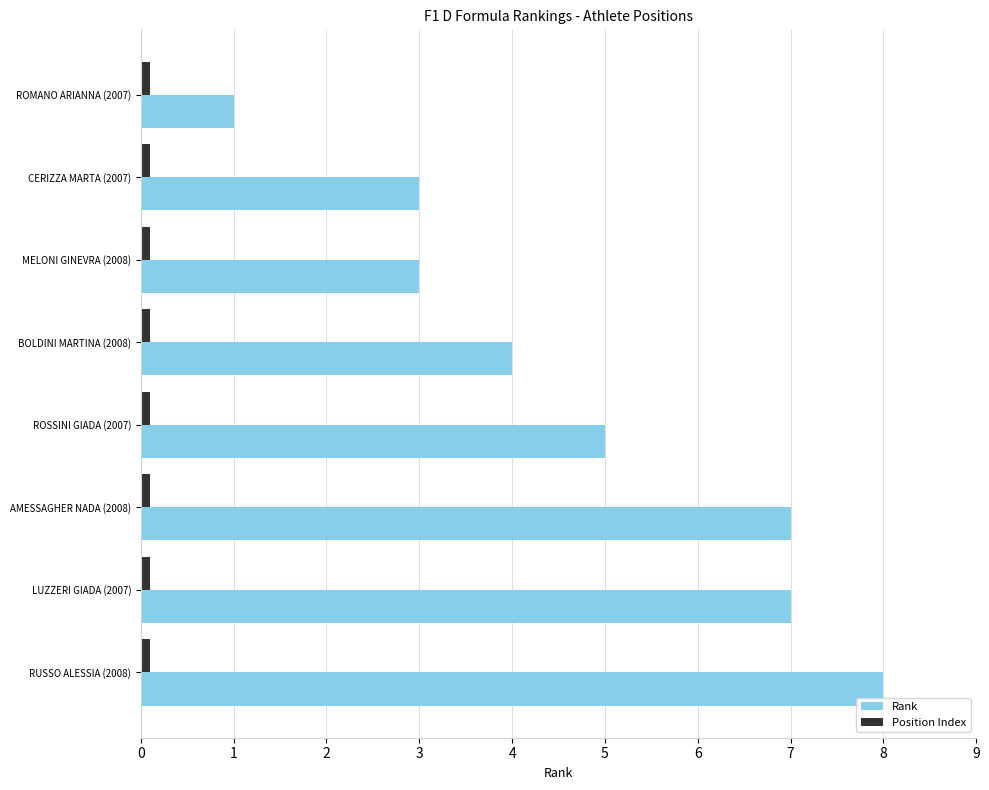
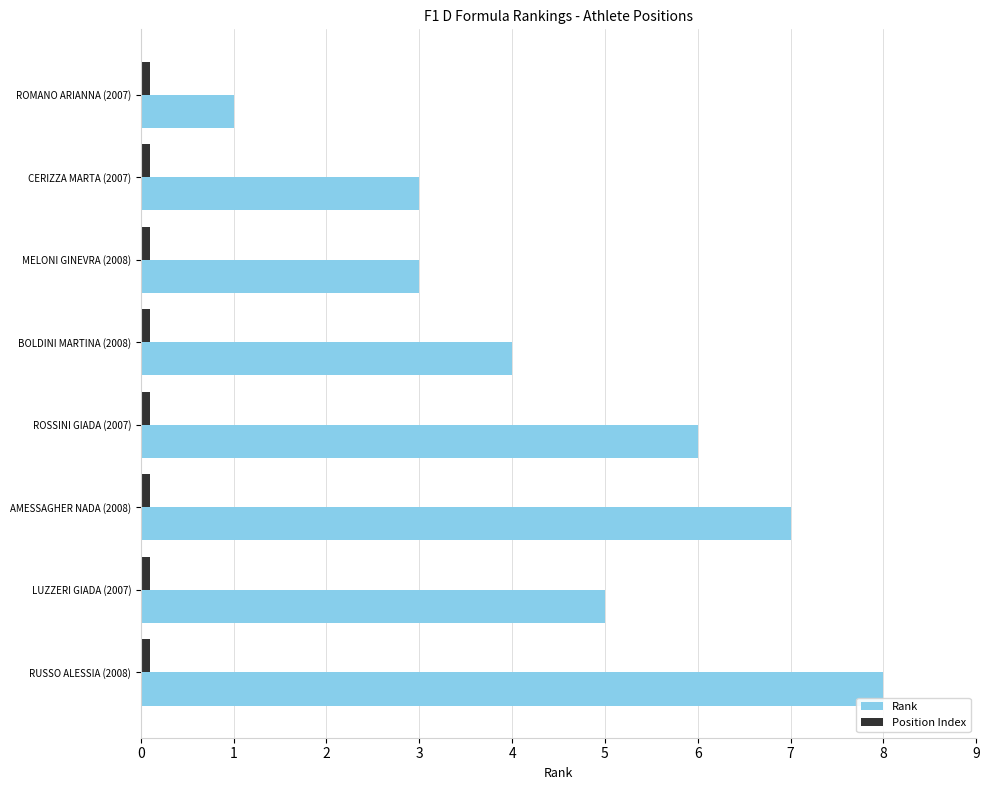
Rank, ROSSINI GIADA (2007): 5 -> 6
Rank, LUZZERI GIADA (2007): 7 -> 5
